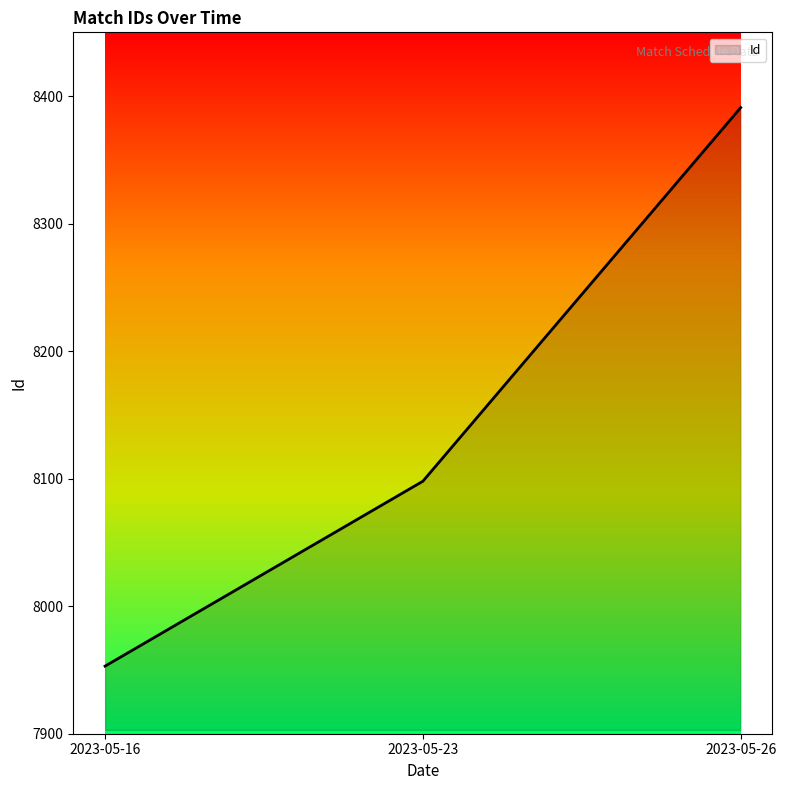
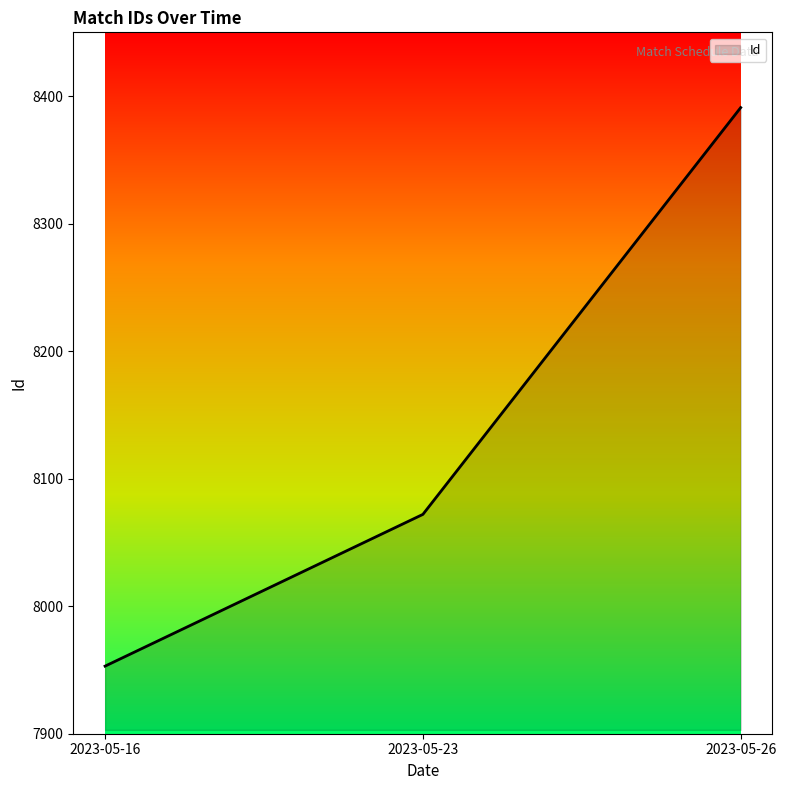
2023-05-23: 8098 -> 8072
